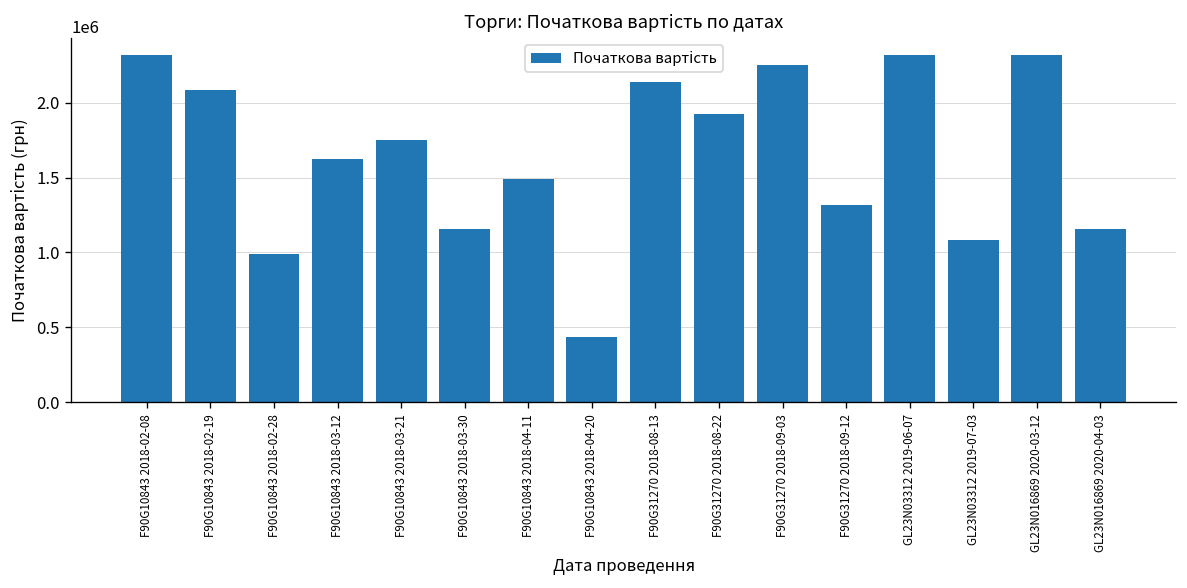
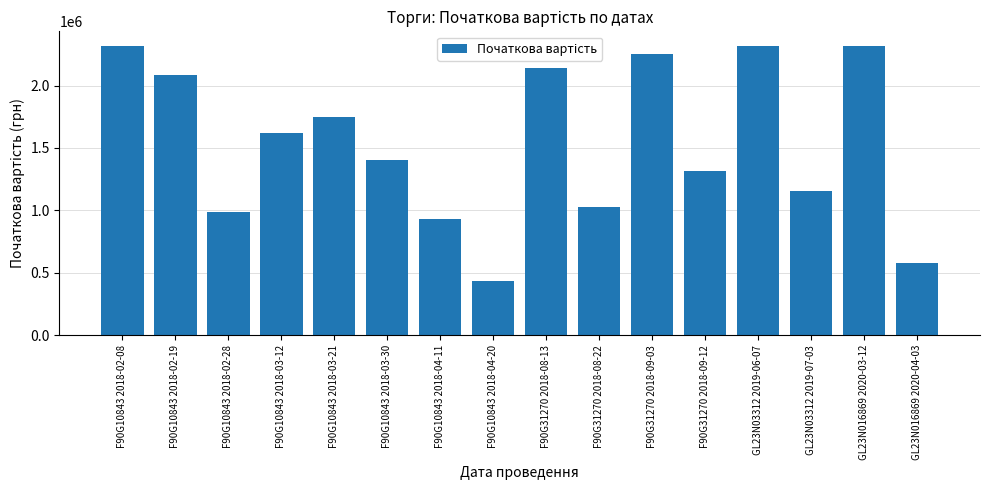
F90G10843 2018-03-30: 1160000 -> 1400000
F90G10843 2018-04-11: 1490000 -> 930000
F90G31270 2018-08-22: 1920000 -> 1030000
GL23N03312 2019-07-03: 1080000 -> 1160000
GL23N016869 2020-04-03: 1160000 -> 580000
